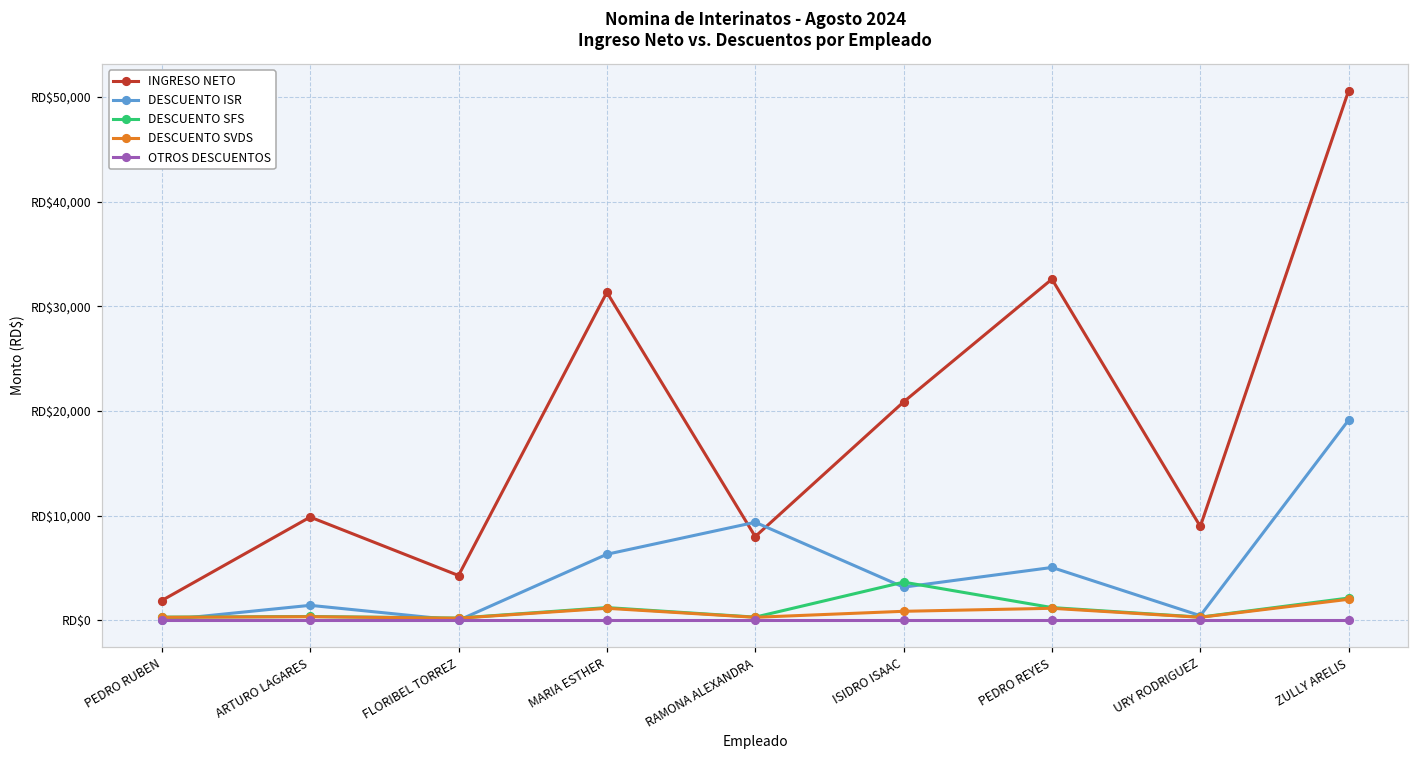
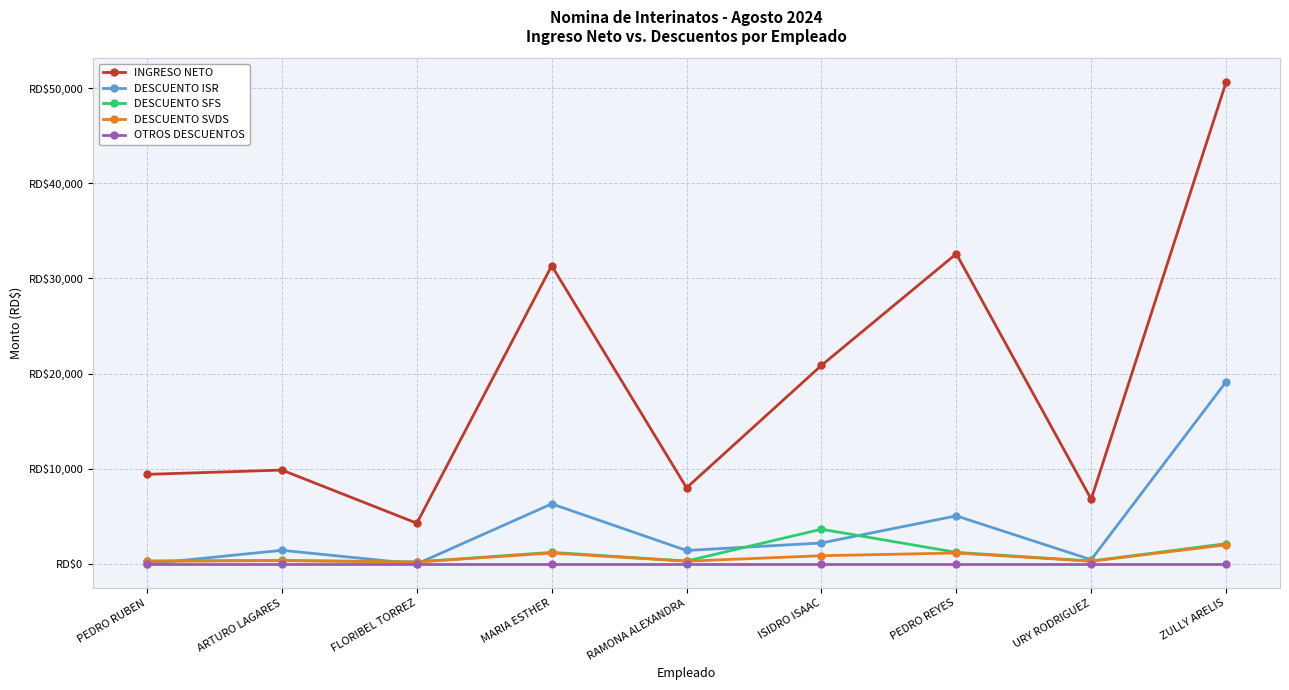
INGRESO NETO, PEDRO RUBEN: RD$2,000 -> RD$9,000
DESCUENTO ISR, RAMONA ALEXANDRA: RD$9,000 -> RD$1,000
DESCUENTO ISR, ISIDRO ISAAC: RD$3,000 -> RD$2,000
INGRESO NETO, URY RODRIGUEZ: RD$9,000 -> RD$7,000
